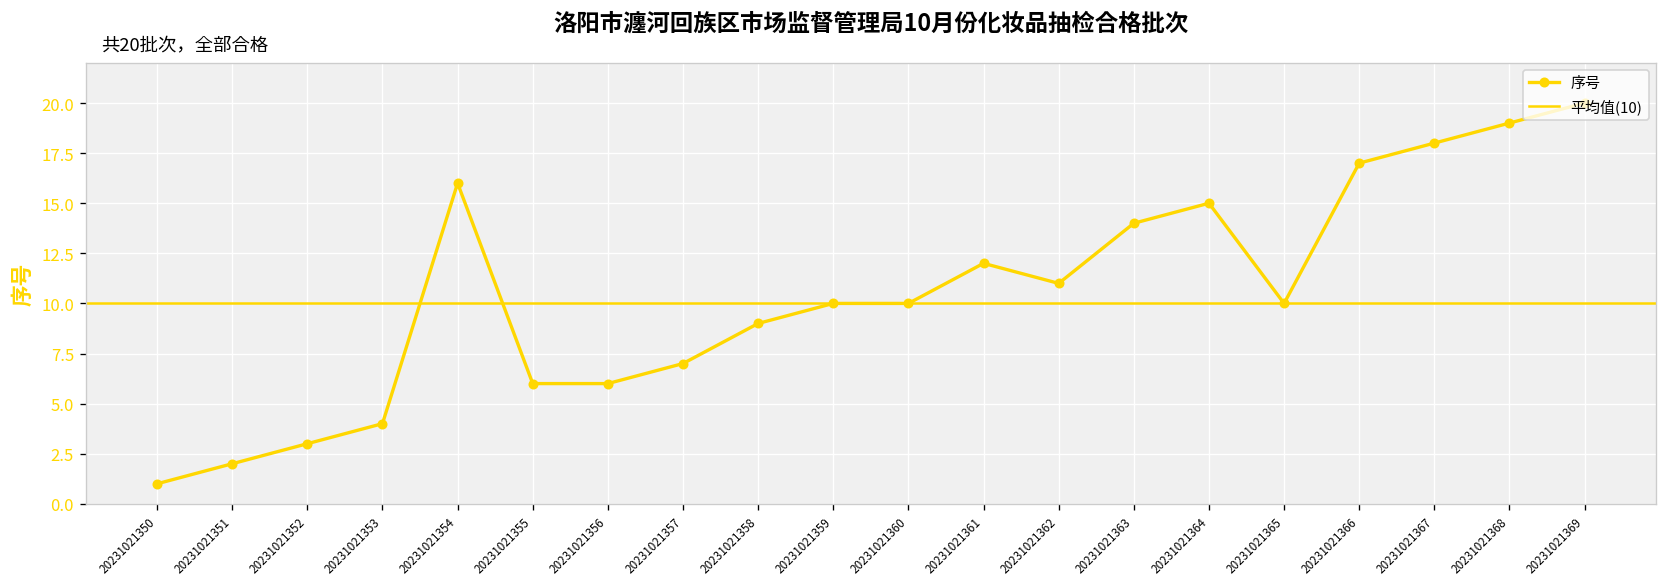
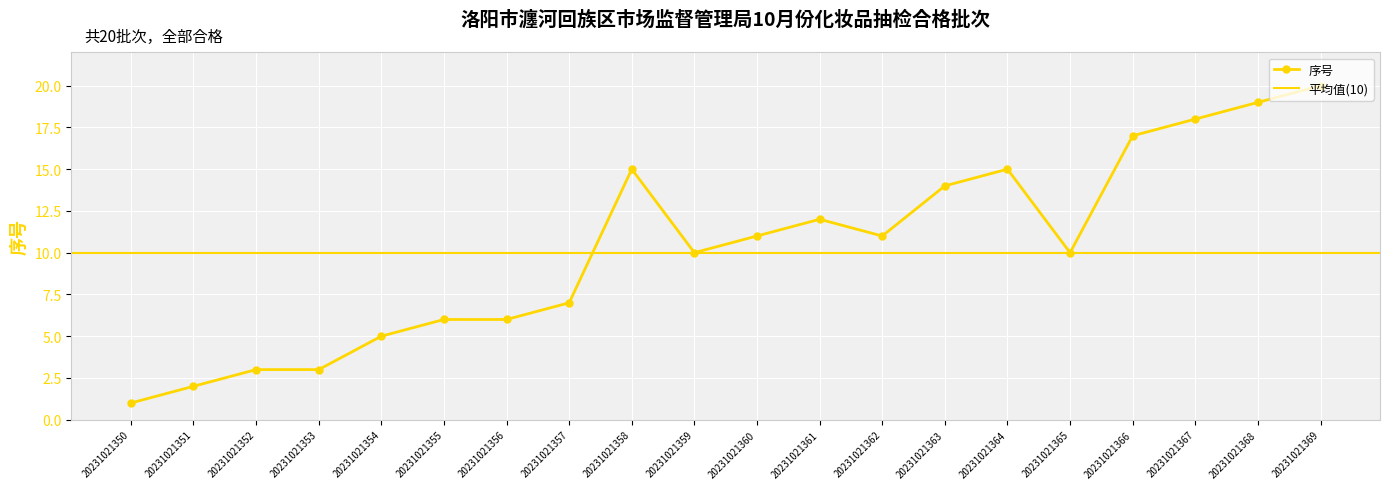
20231021353: 4 -> 3
20231021354: 16 -> 5
20231021358: 9 -> 15
20231021360: 10 -> 11
